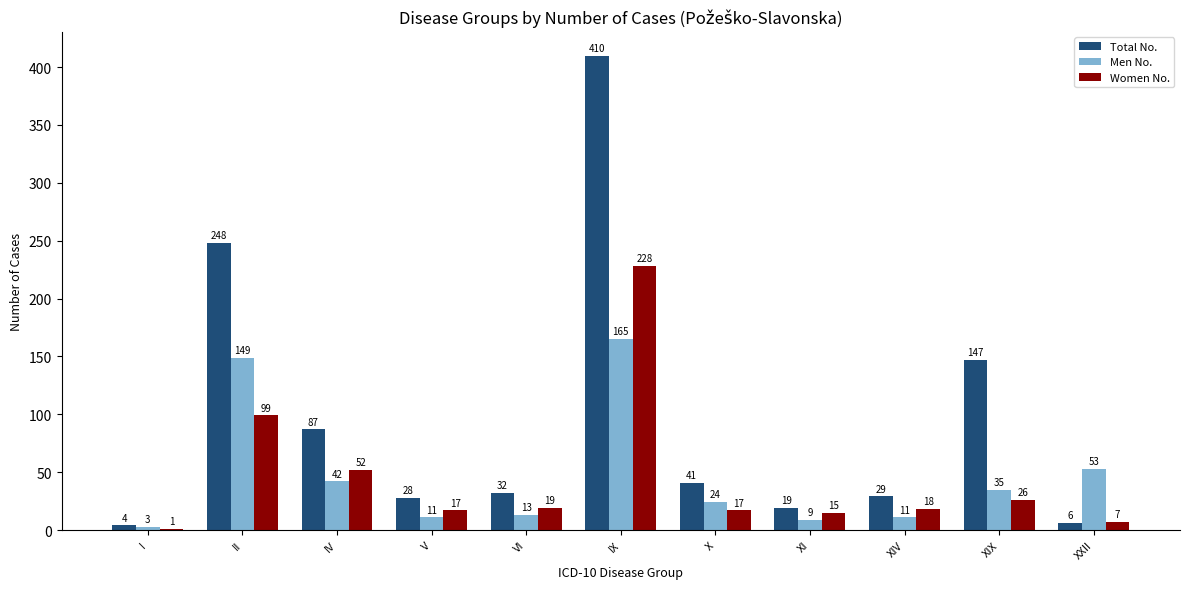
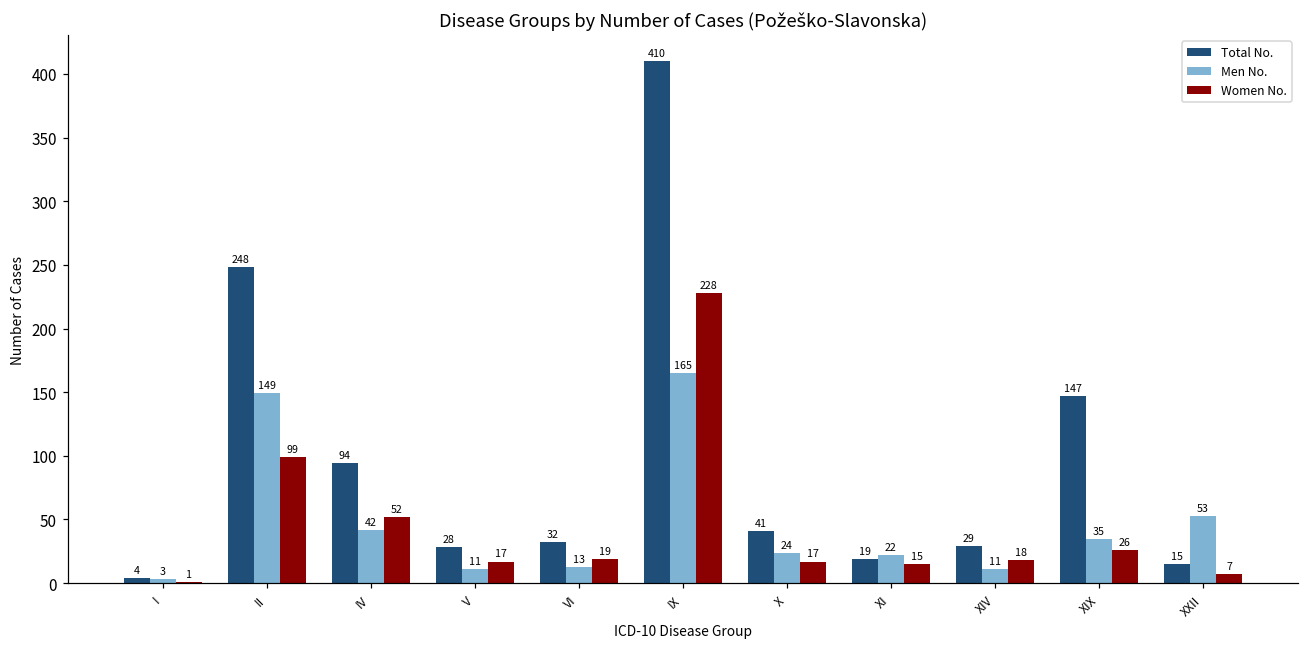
Total No., IV: 87 -> 94
Men No., XI: 9 -> 22
Total No., XXII: 6 -> 15
